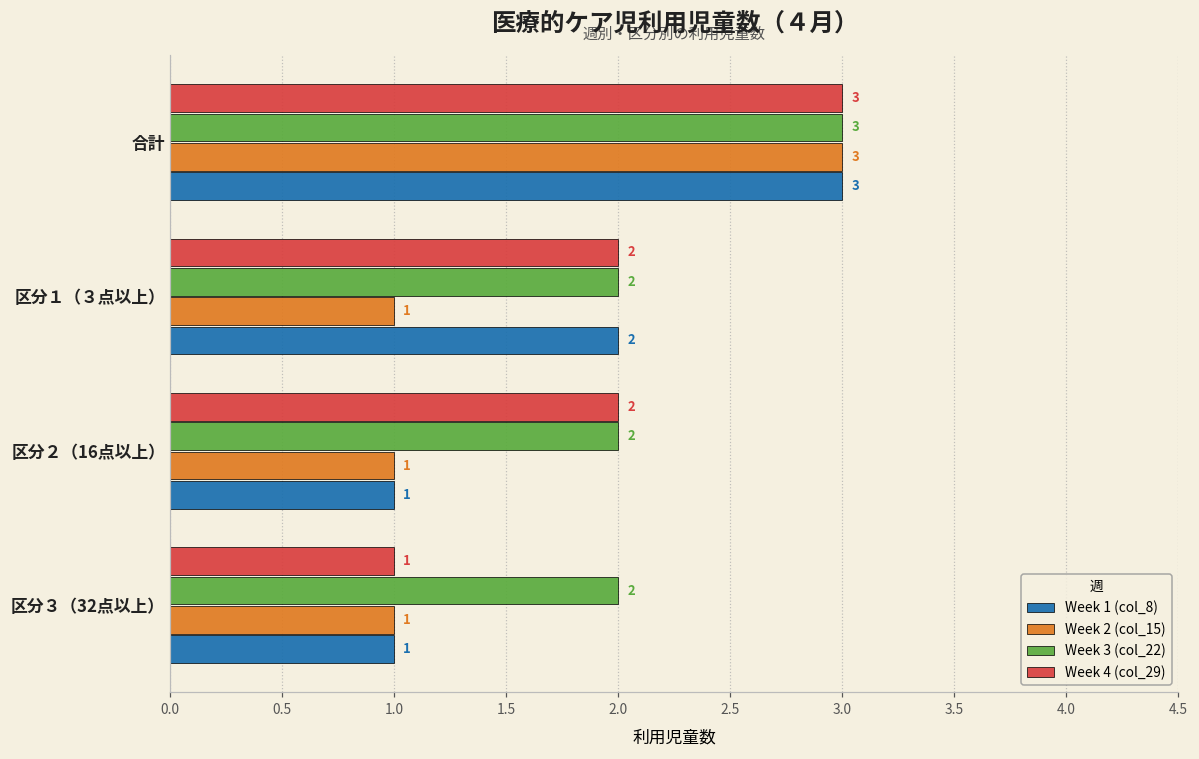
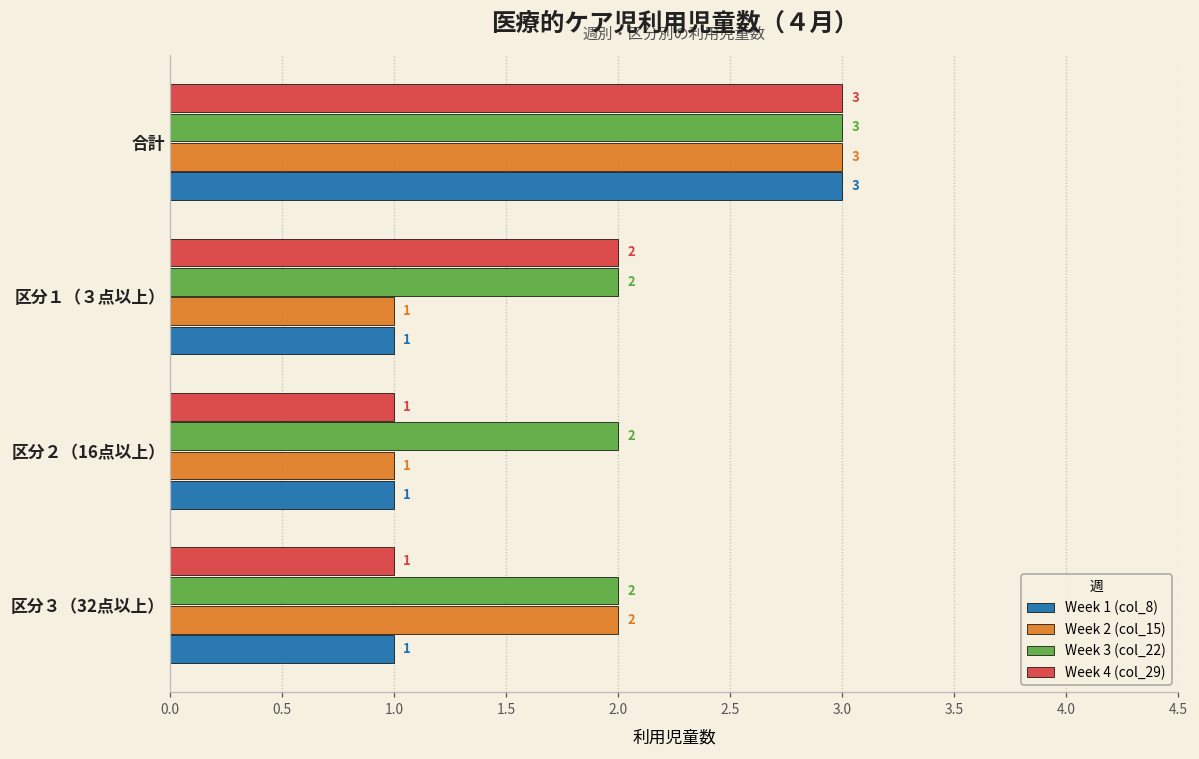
Week 1 (col_8), 区分１（３点以上）: 2 -> 1
Week 4 (col_29), 区分２（16点以上）: 2 -> 1
Week 2 (col_15), 区分３（32点以上）: 1 -> 2
